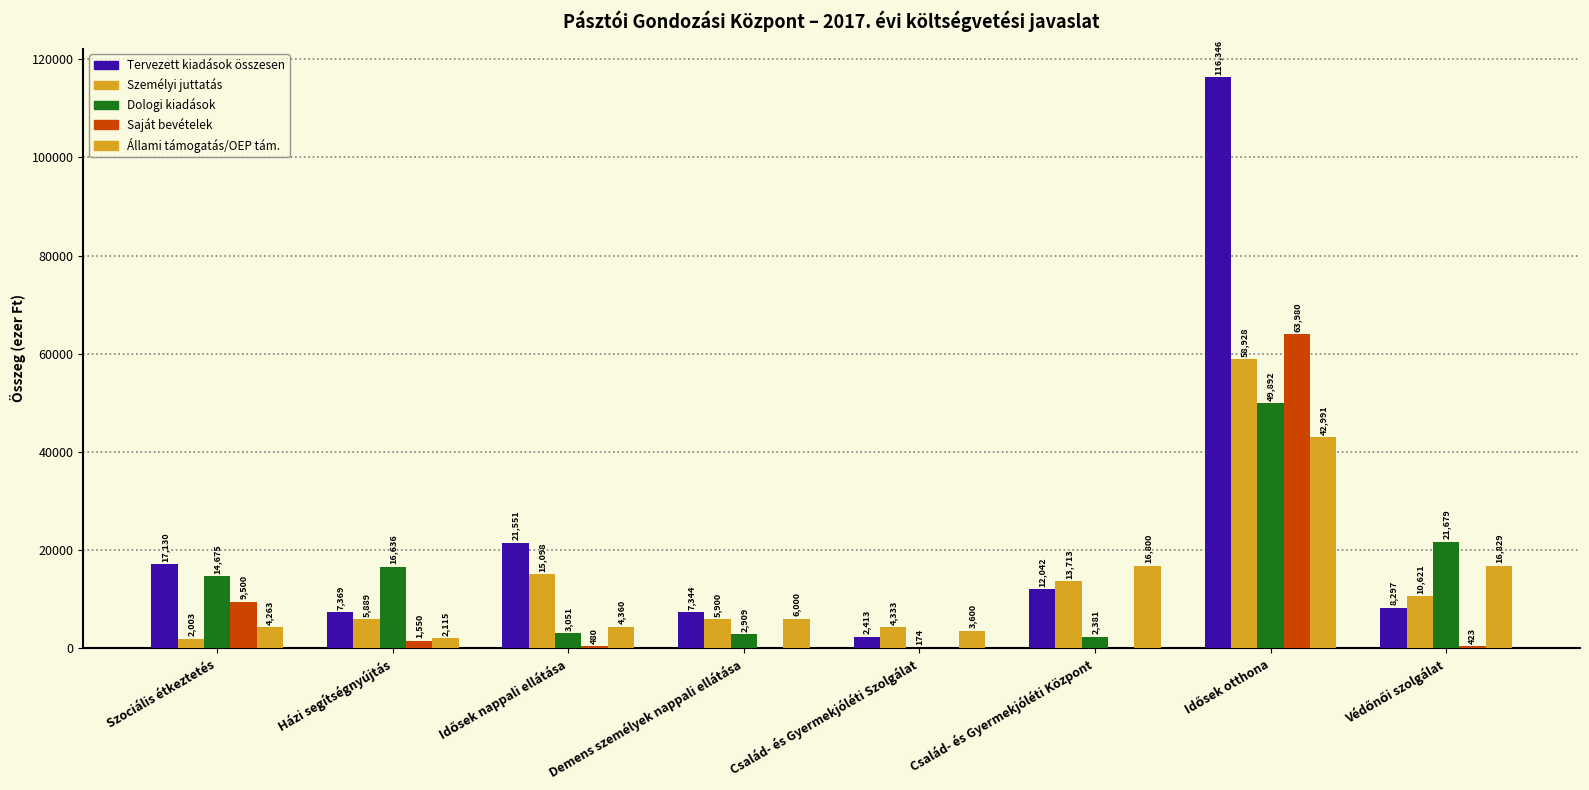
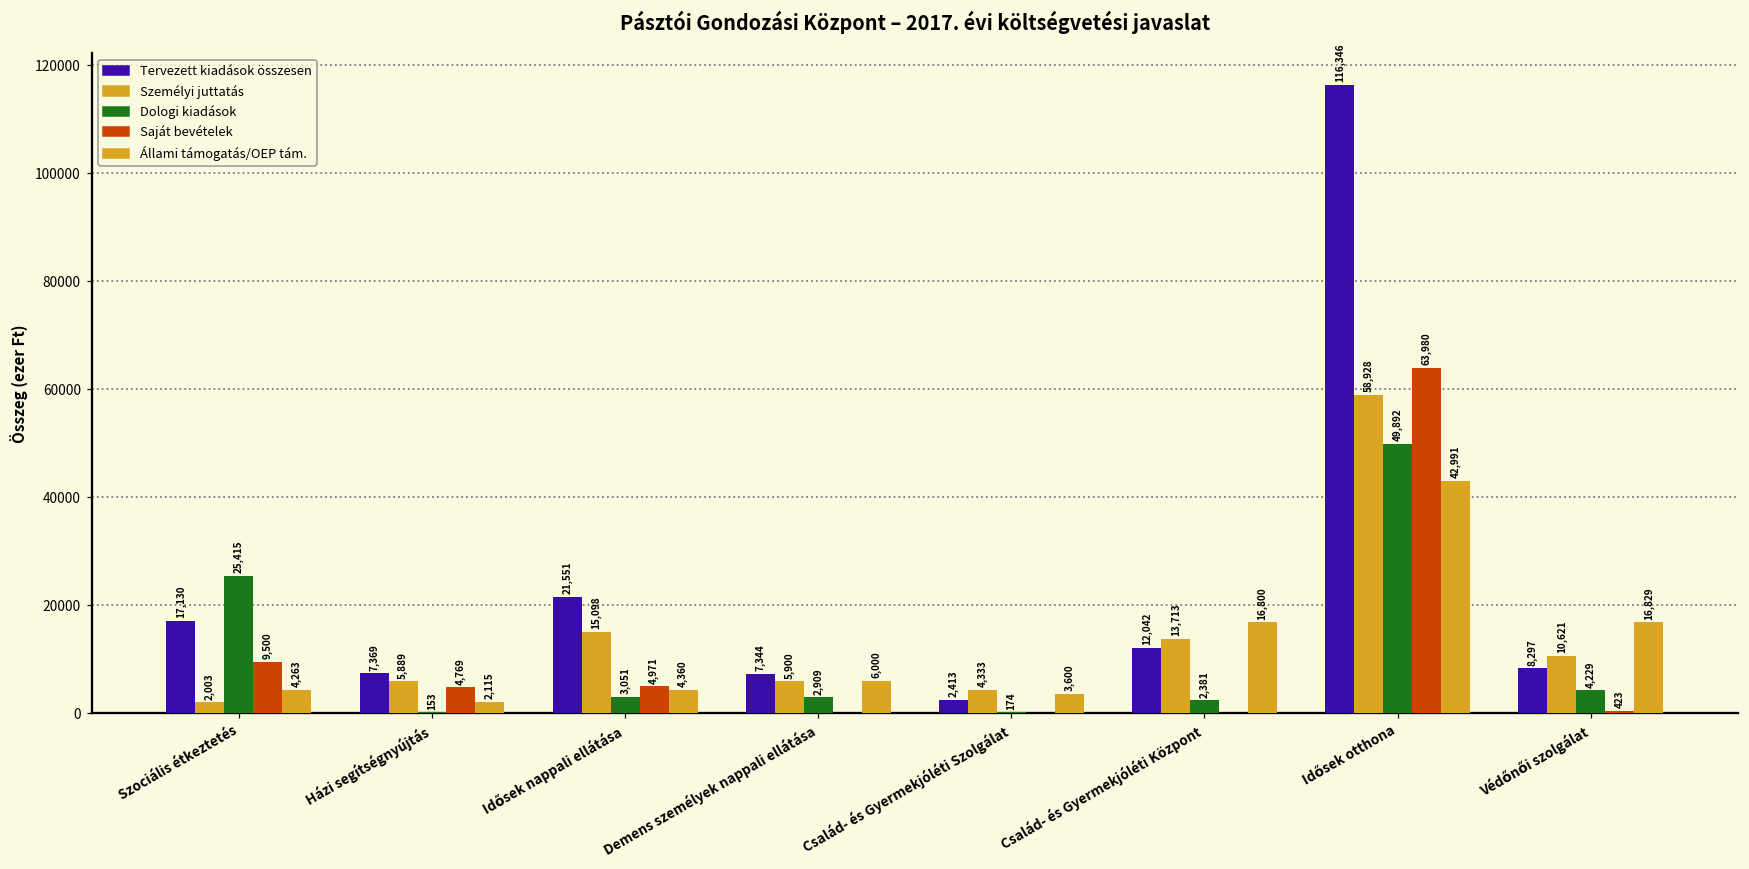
Dologi kiadások, Szociális étkeztetés: 14,675 -> 25,415
Dologi kiadások, Házi segítségnyújtás: 16,636 -> 153
Saját bevételek, Házi segítségnyújtás: 1,550 -> 4,769
Saját bevételek, Idősek nappali ellátása: 480 -> 4,971
Dologi kiadások, Védőnői szolgálat: 21,679 -> 4,229
